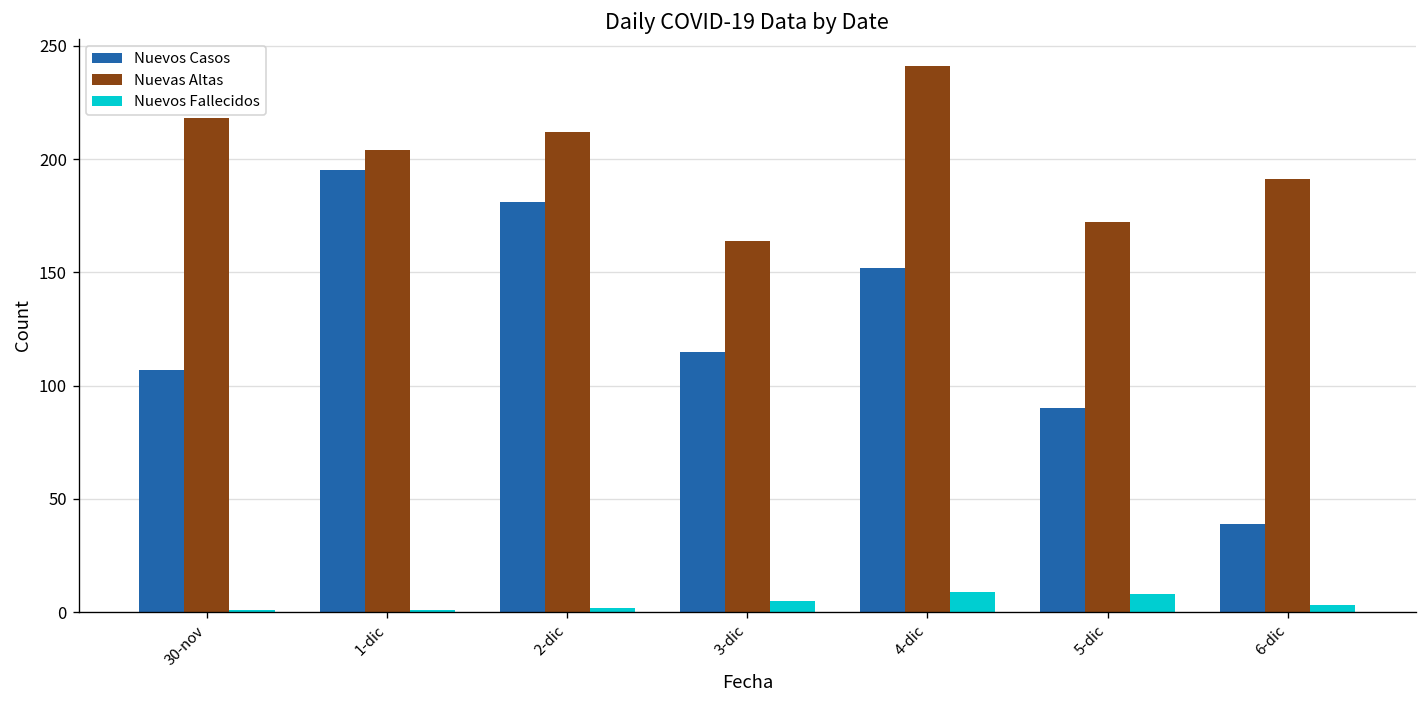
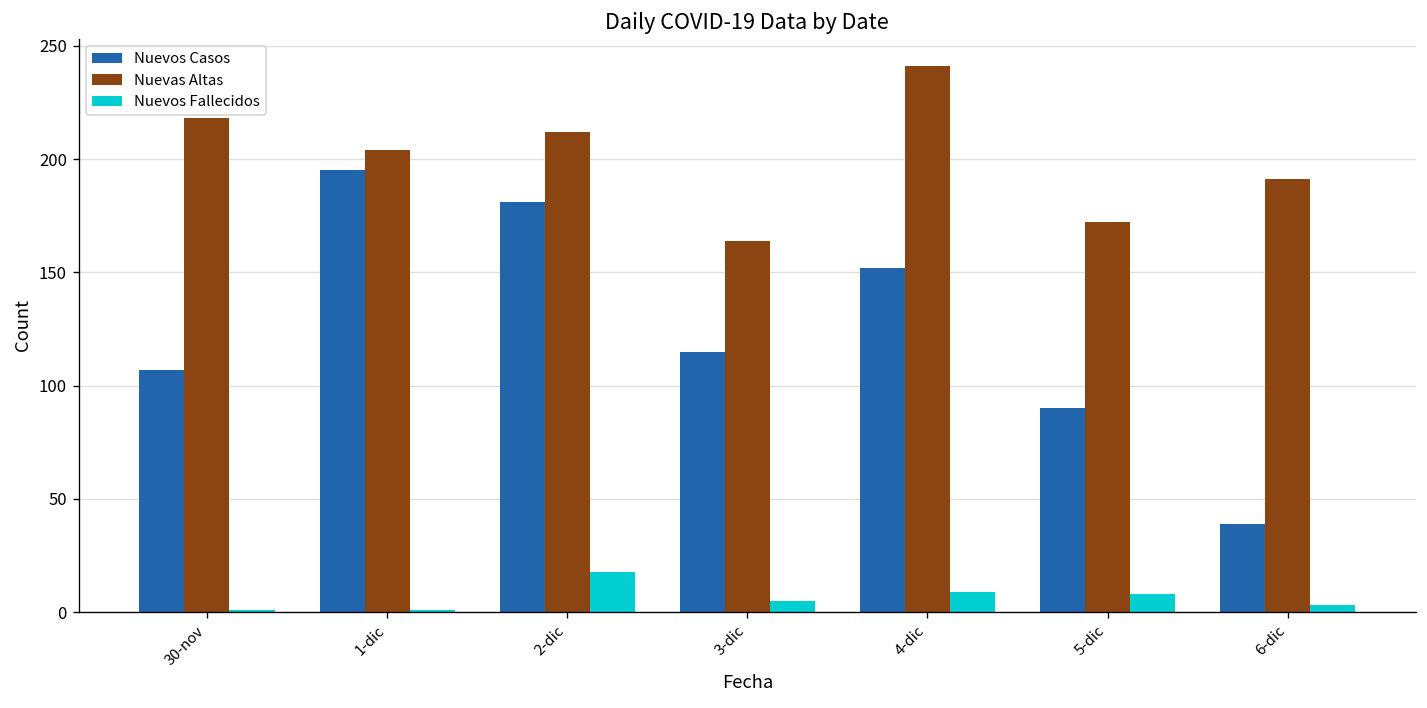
Nuevos Fallecidos, 2-dic: 2 -> 18
